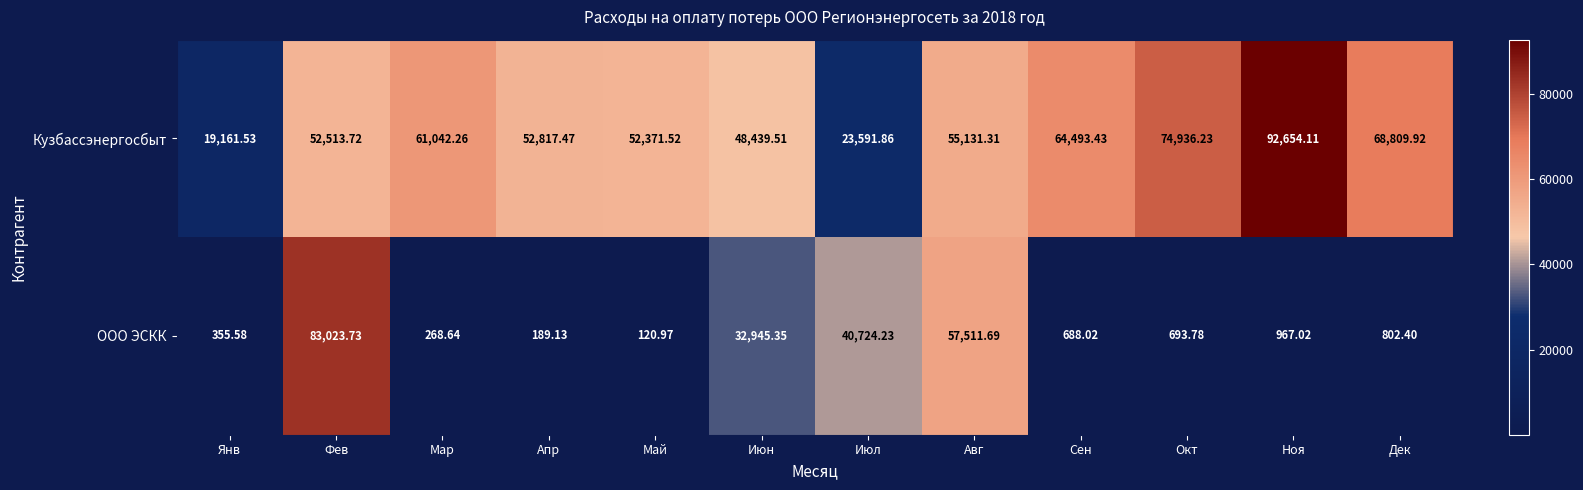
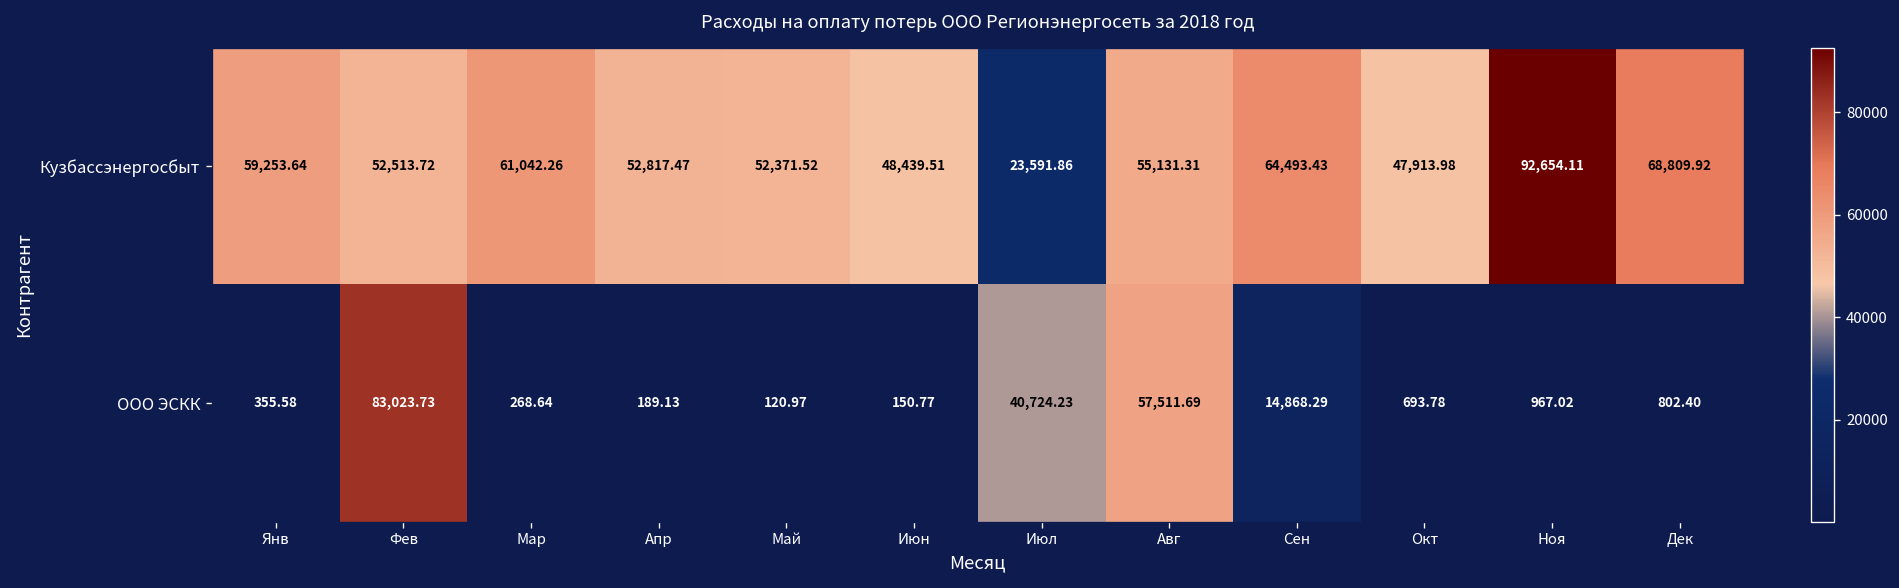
Кузбассэнергосбыт, Янв: 19,161.53 -> 59,253.64
Кузбассэнергосбыт, Окт: 74,936.23 -> 47,913.98
ООО ЭСКК, Июн: 32,945.35 -> 150.77
ООО ЭСКК, Сен: 688.02 -> 14,868.29
